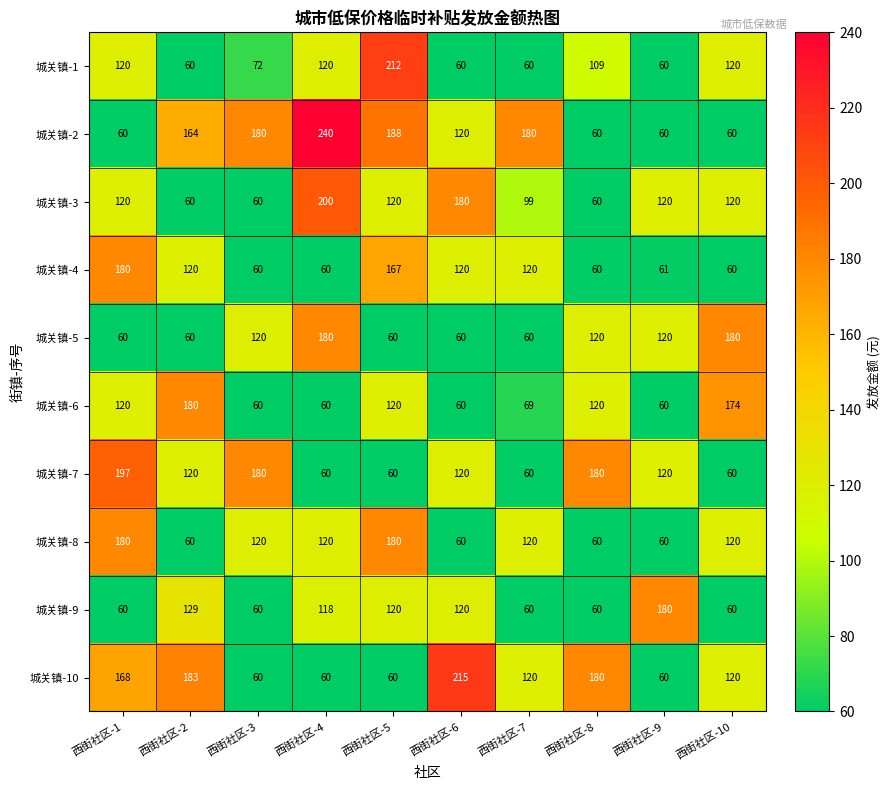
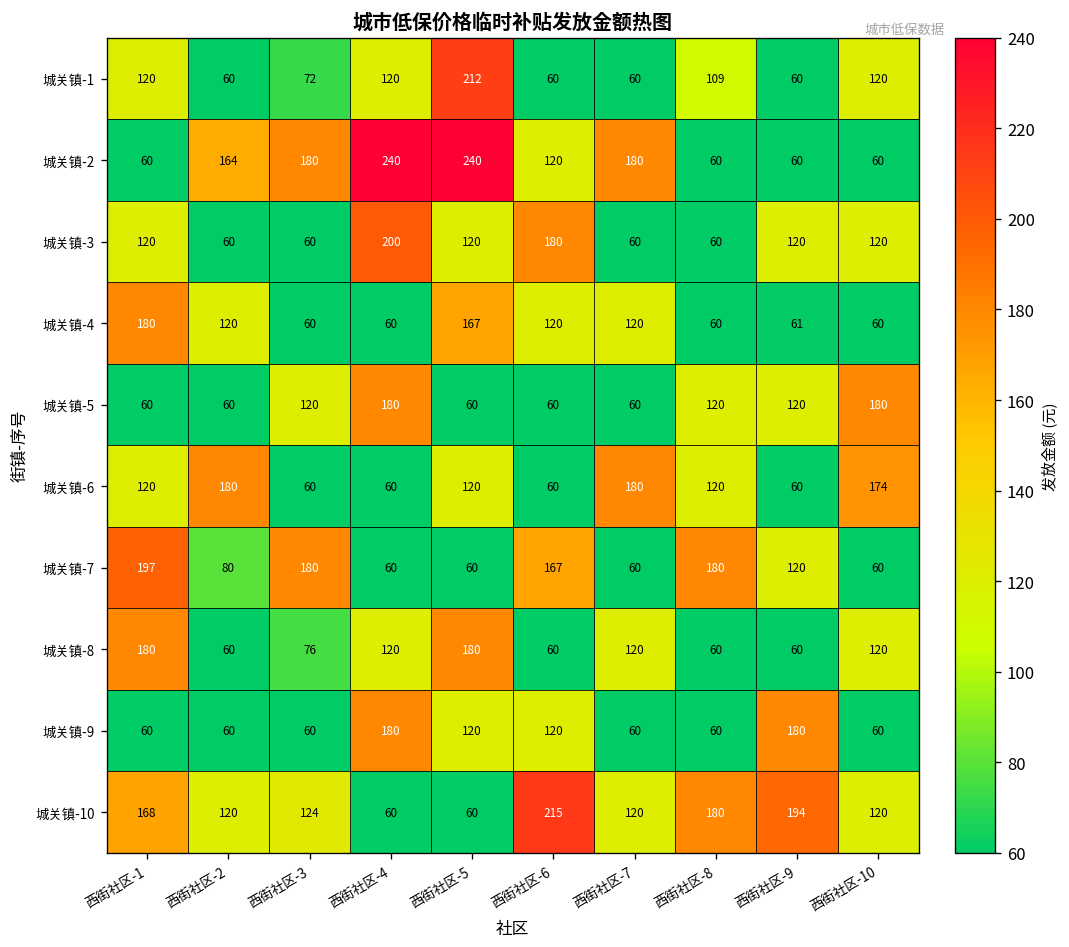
城关镇-2, 西街社区-5: 188 -> 240
城关镇-3, 西街社区-7: 99 -> 60
城关镇-6, 西街社区-7: 69 -> 180
城关镇-7, 西街社区-2: 120 -> 80
城关镇-7, 西街社区-6: 120 -> 167
城关镇-8, 西街社区-3: 120 -> 76
城关镇-9, 西街社区-2: 129 -> 60
城关镇-9, 西街社区-4: 118 -> 180
城关镇-10, 西街社区-2: 183 -> 120
城关镇-10, 西街社区-3: 60 -> 124
城关镇-10, 西街社区-9: 60 -> 194
